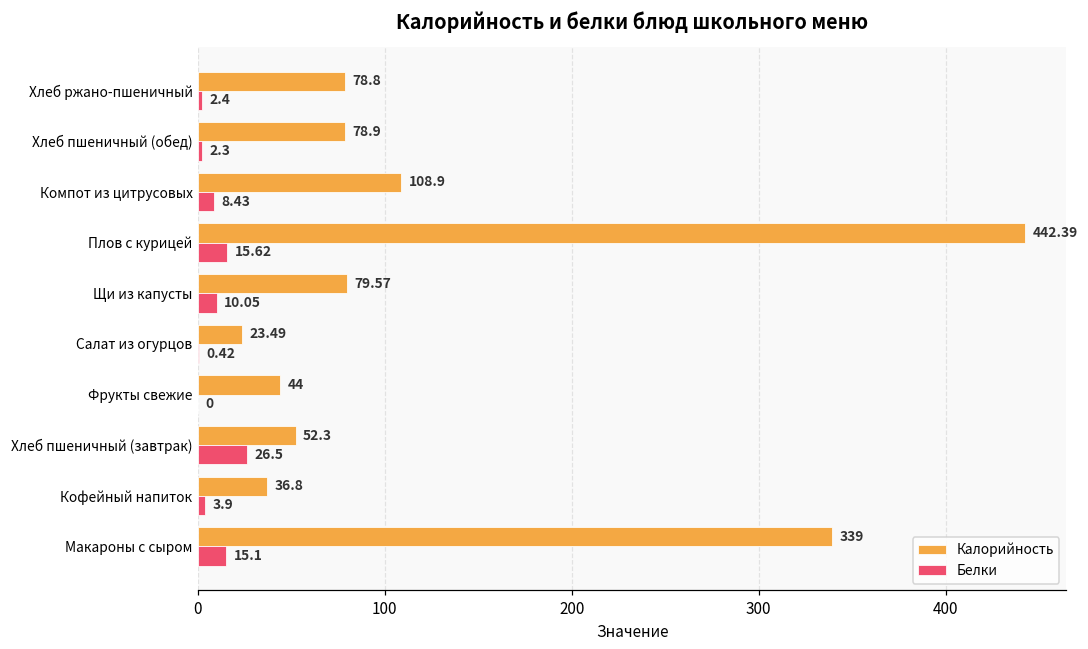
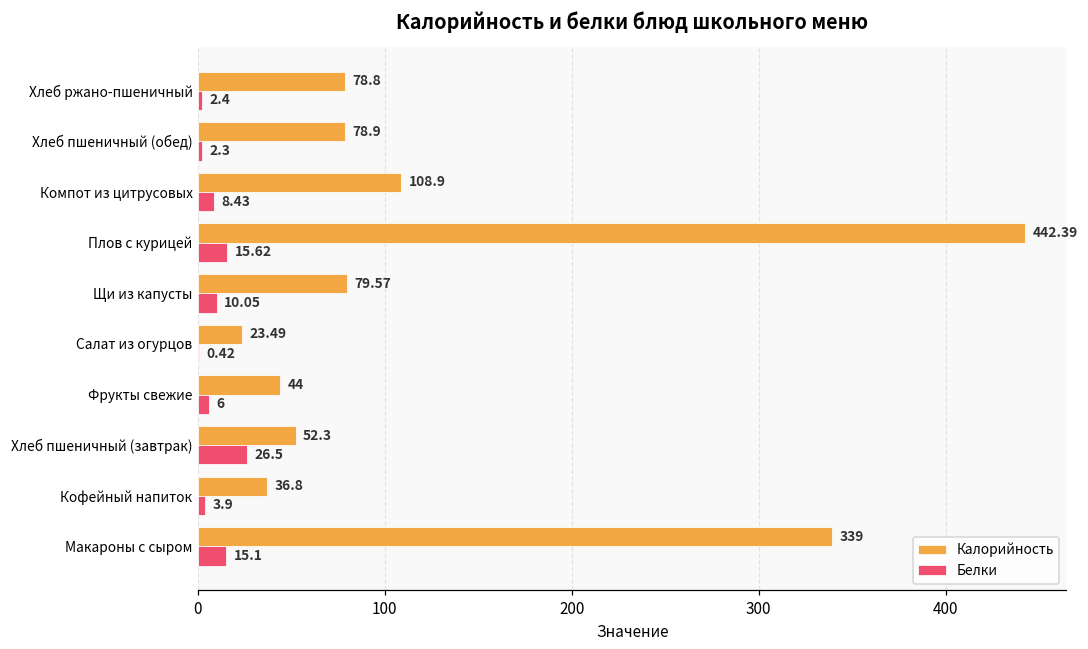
Белки, Фрукты свежие: 0 -> 6
